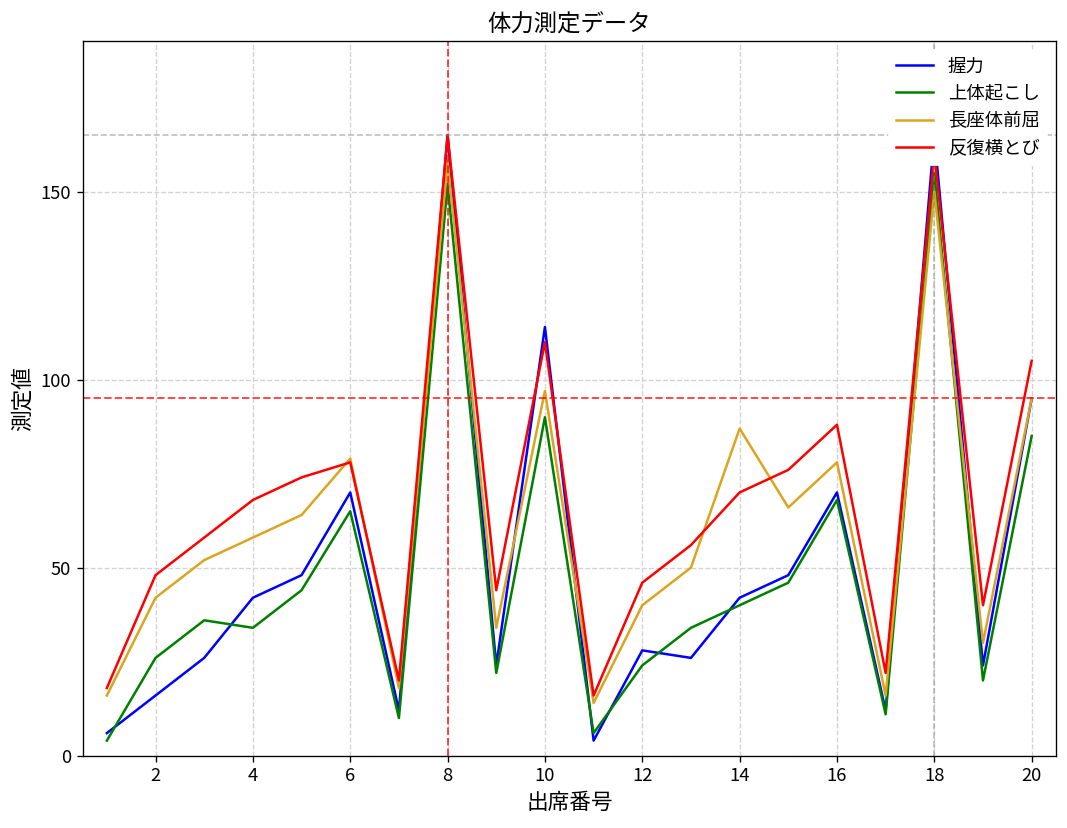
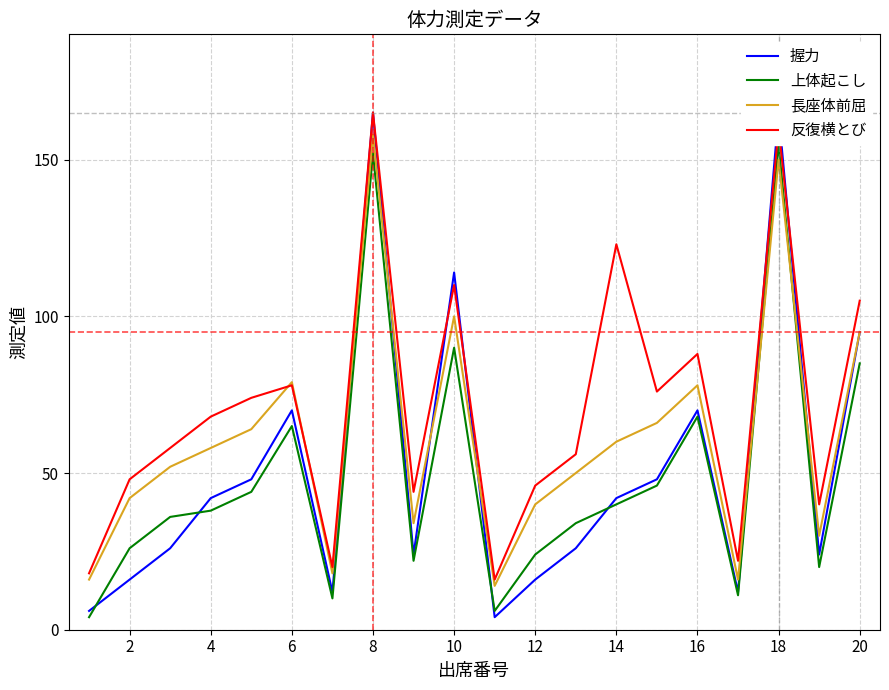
上体起こし, 4: 34 -> 38
長座体前屈, 10: 97 -> 100
握力, 12: 28 -> 16
長座体前屈, 14: 87 -> 60
反復横とび, 14: 70 -> 123
